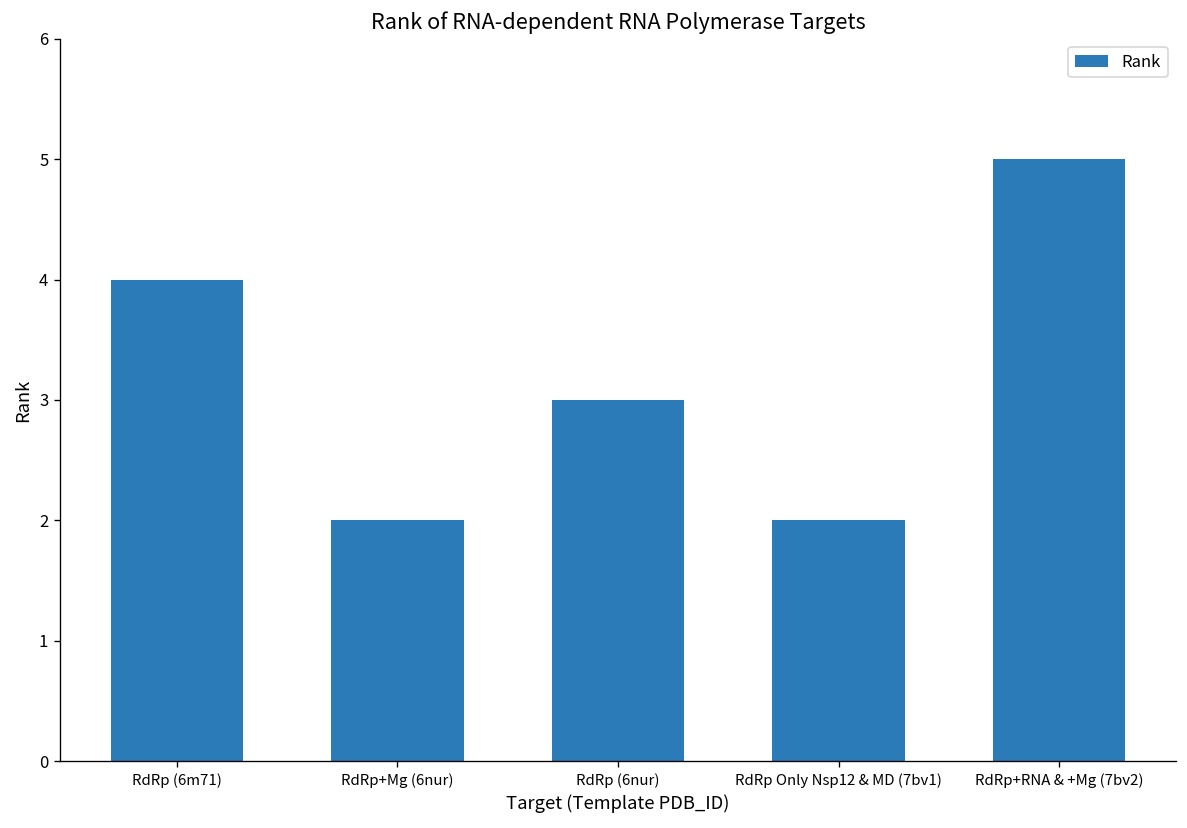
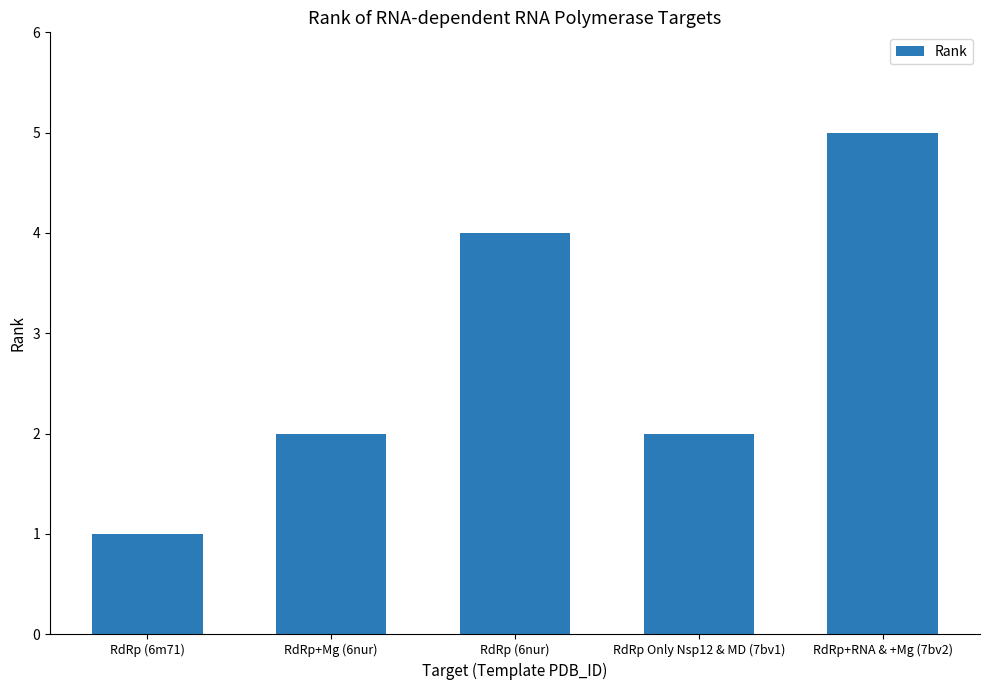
RdRp (6m71): 4 -> 1
RdRp (6nur): 3 -> 4
